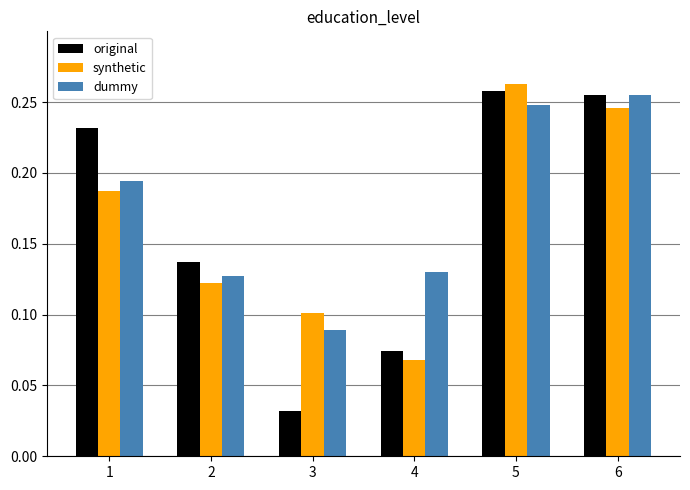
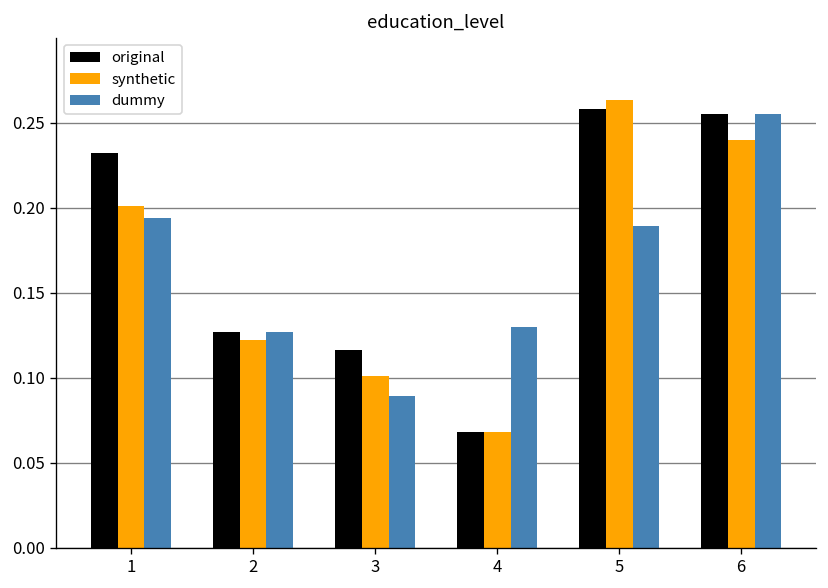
synthetic, 1: 0.187 -> 0.201
original, 2: 0.137 -> 0.127
original, 3: 0.032 -> 0.116
original, 4: 0.074 -> 0.068
dummy, 5: 0.248 -> 0.189
synthetic, 6: 0.246 -> 0.240
